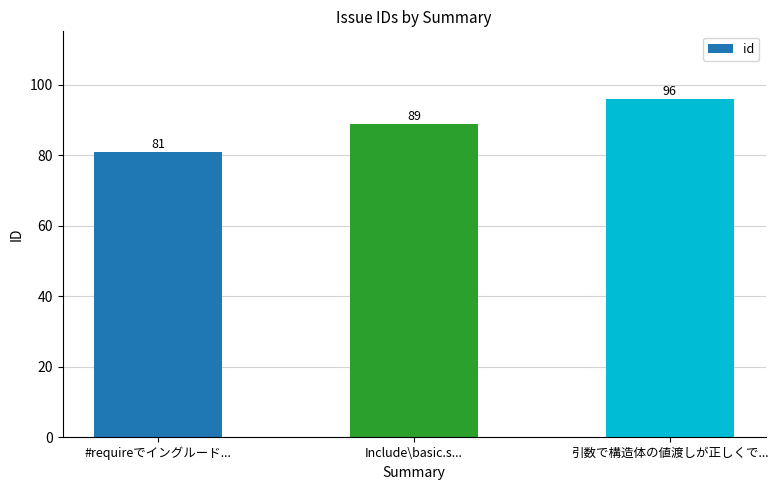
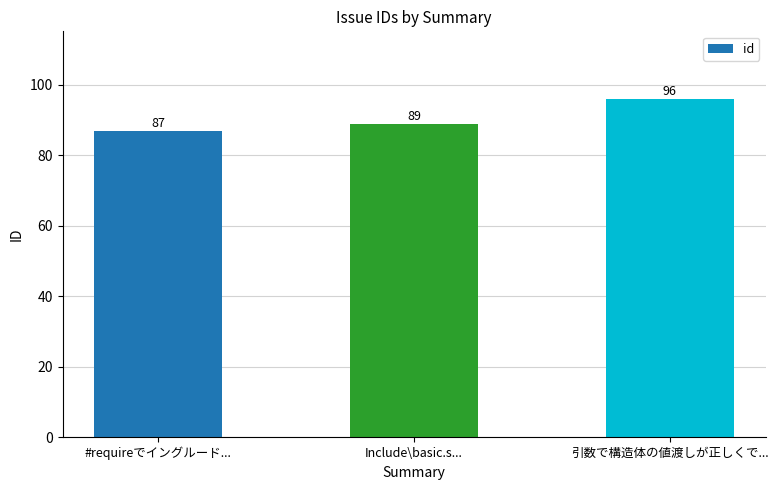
#requireでイングルード...: 81 -> 87
